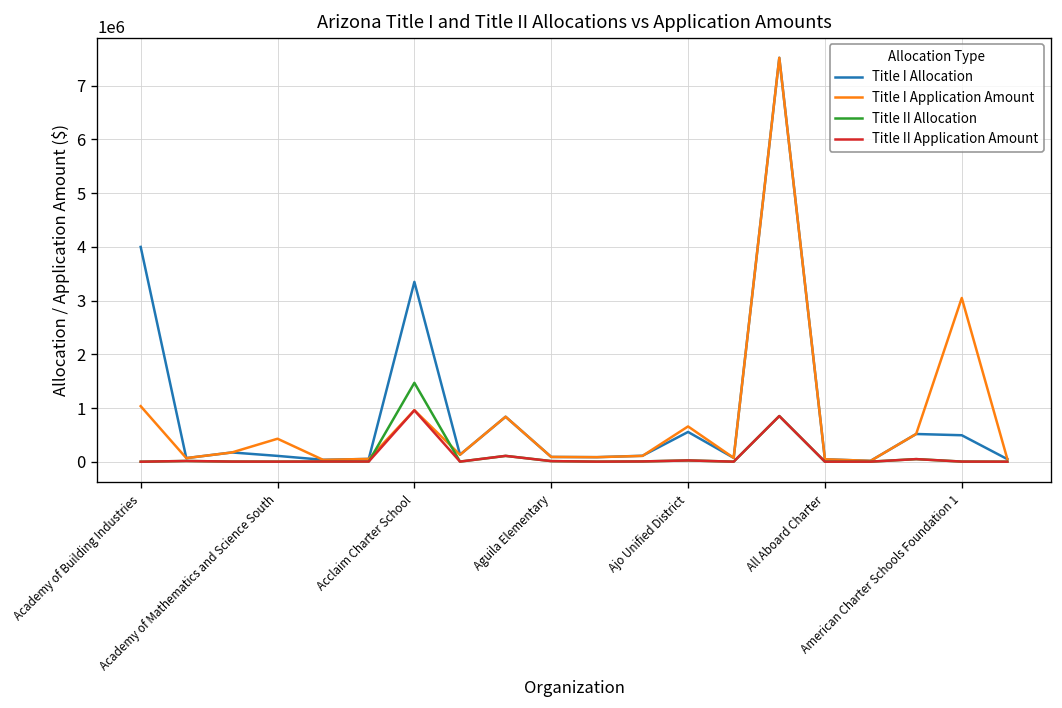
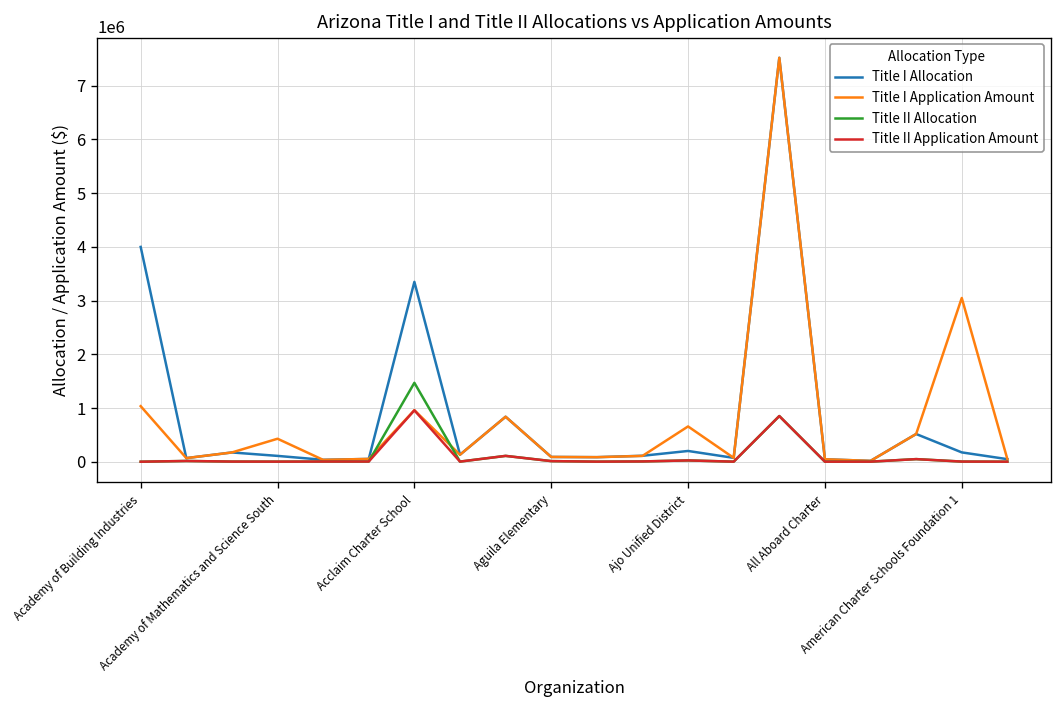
Title I Allocation, Ajo Unified District: 600000 -> 200000
Title I Allocation, American Charter Schools Foundation 1: 500000 -> 200000
